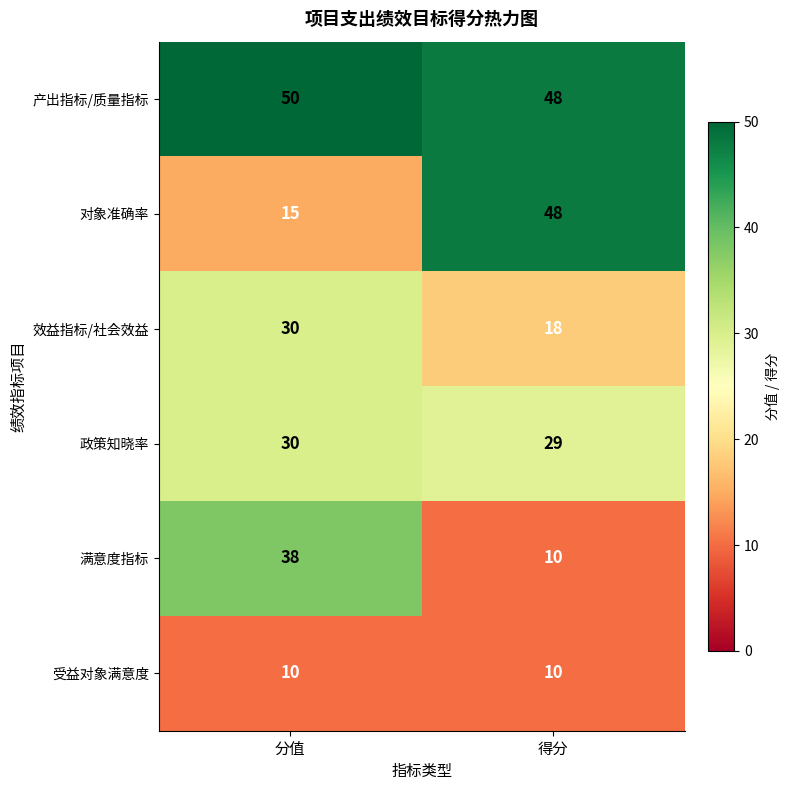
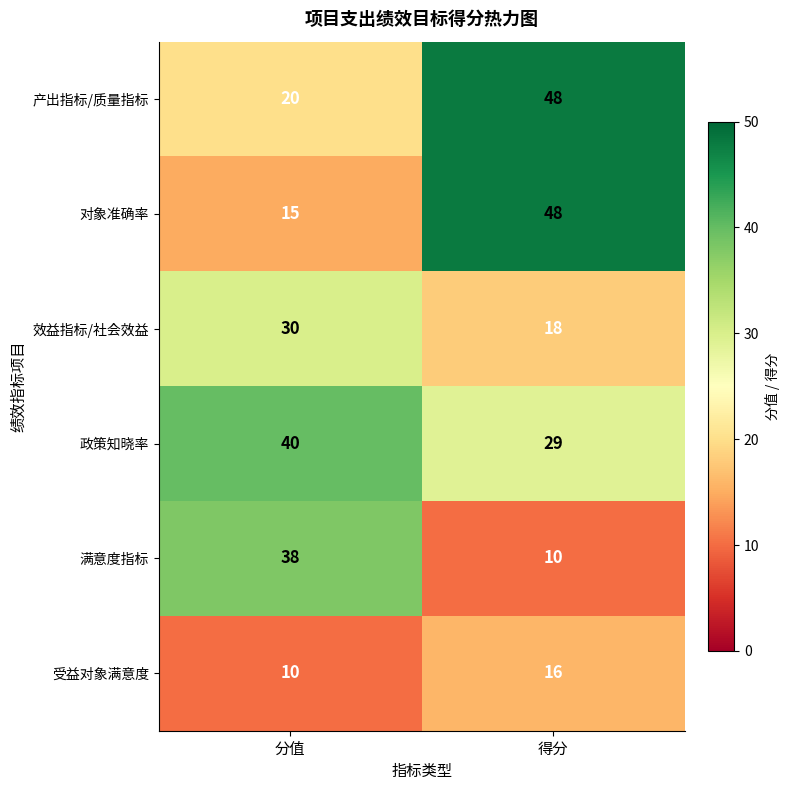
产出指标/质量指标, 分值: 50 -> 20
政策知晓率, 分值: 30 -> 40
受益对象满意度, 得分: 10 -> 16
